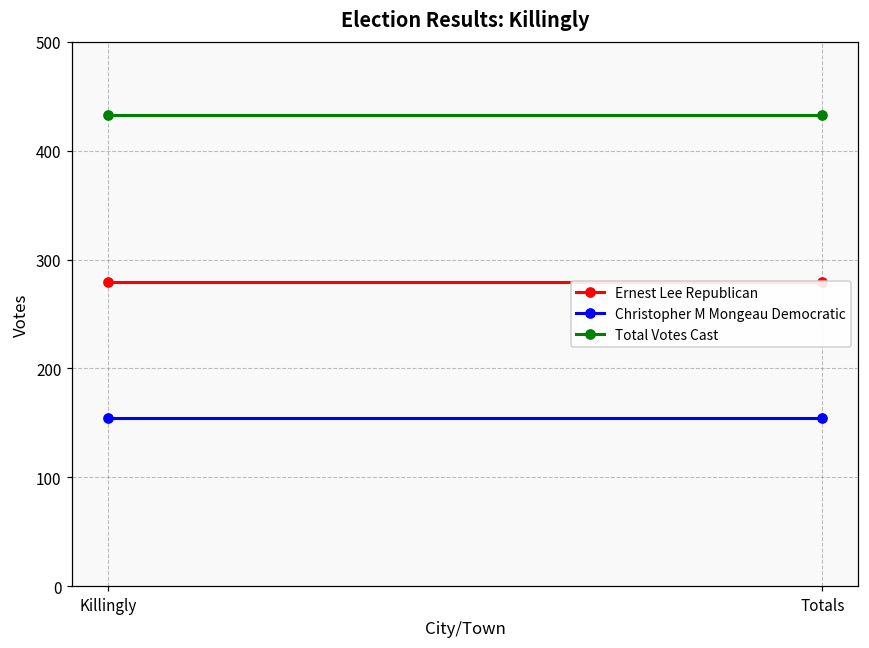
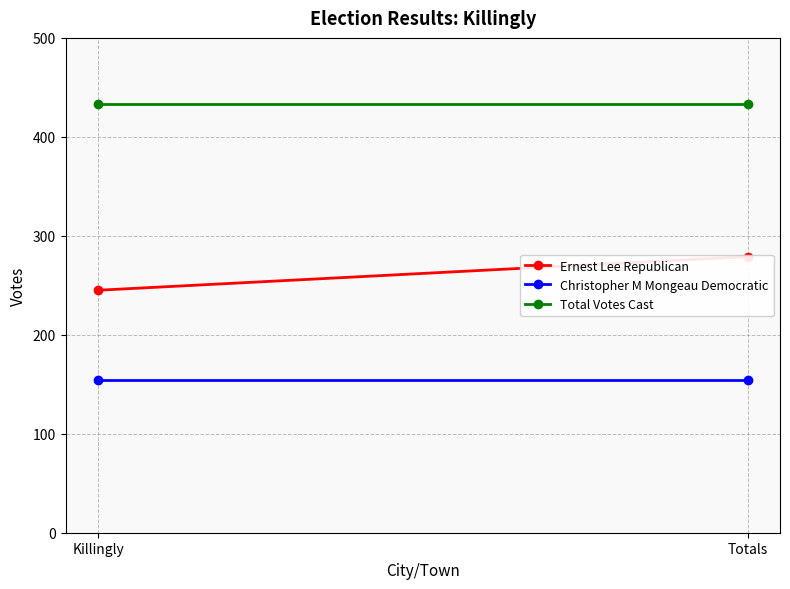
Ernest Lee Republican, Killingly: 280 -> 250
